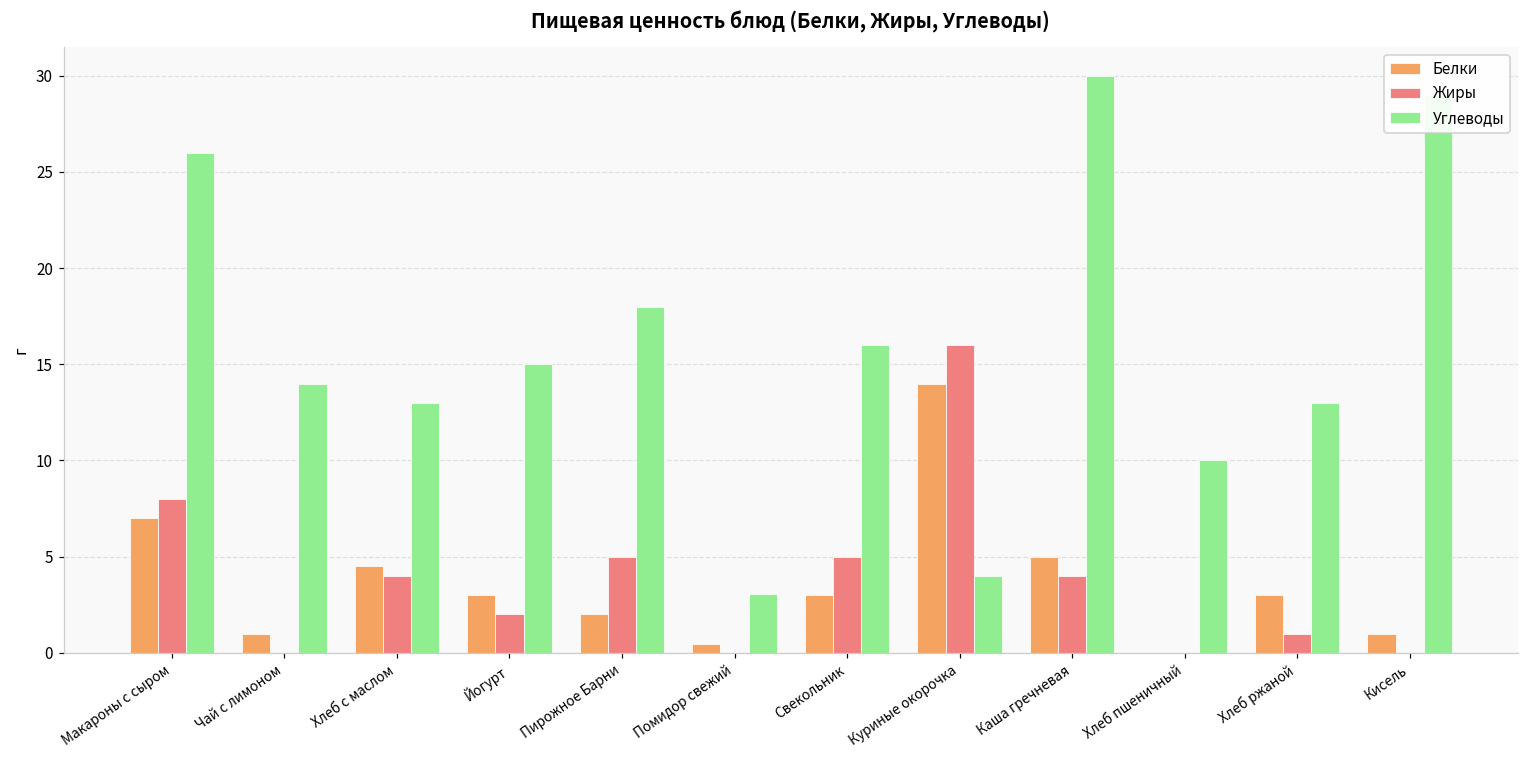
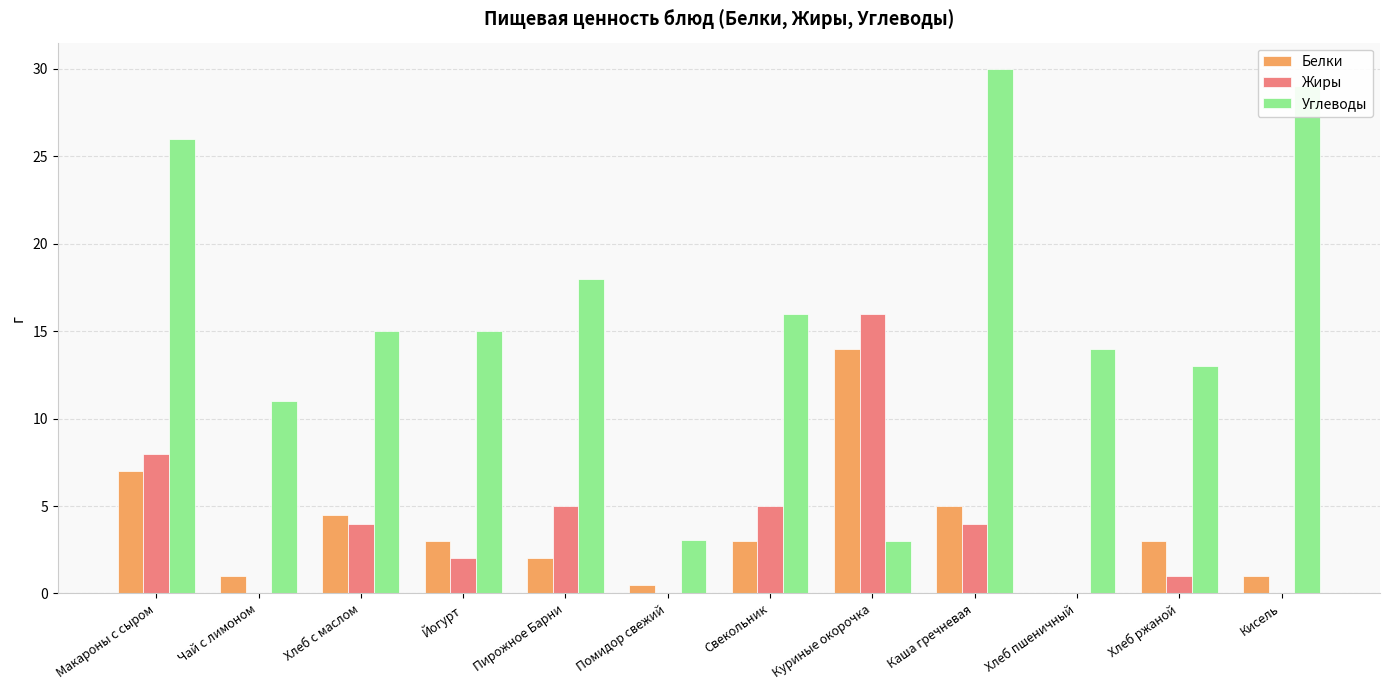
Углеводы, Чай с лимоном: 14 -> 11
Углеводы, Хлеб с маслом: 13 -> 15
Углеводы, Куриные окорочка: 4 -> 3
Углеводы, Хлеб пшеничный: 10 -> 14
